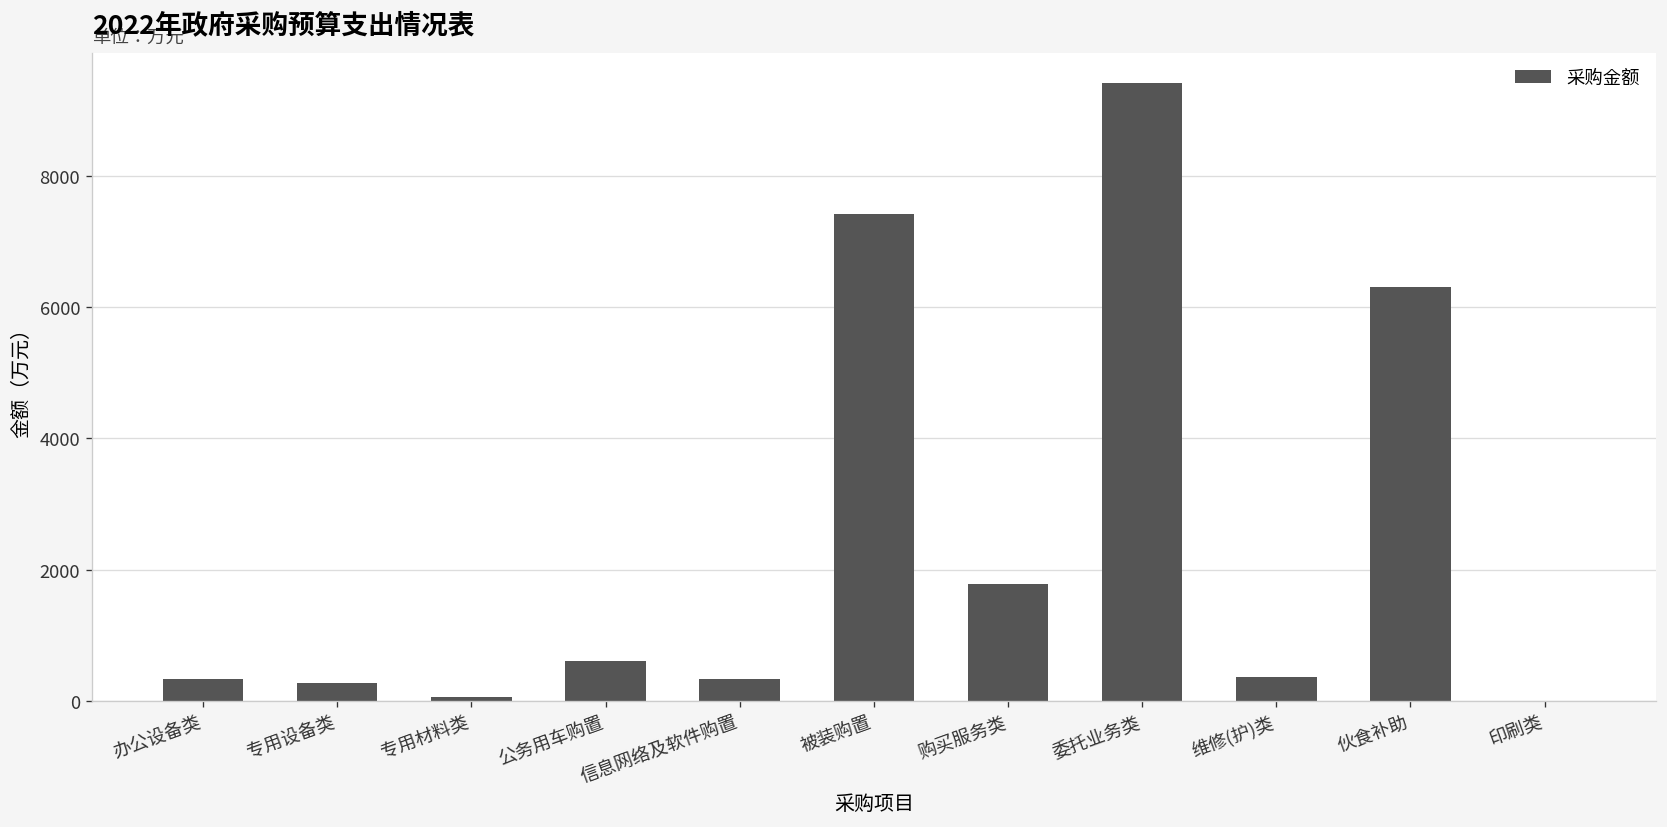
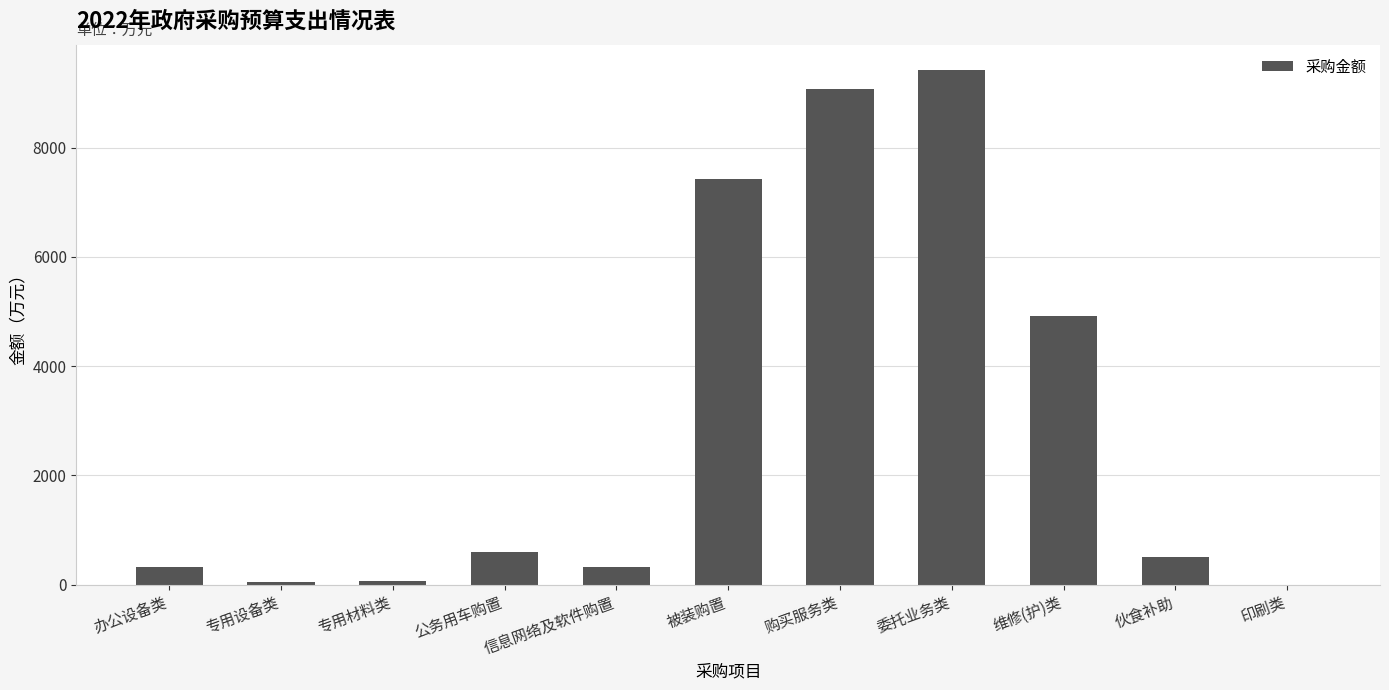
专用设备类: 300 -> 100
购买服务类: 1800 -> 9100
维修(护)类: 400 -> 4900
伙食补助: 6300 -> 500
